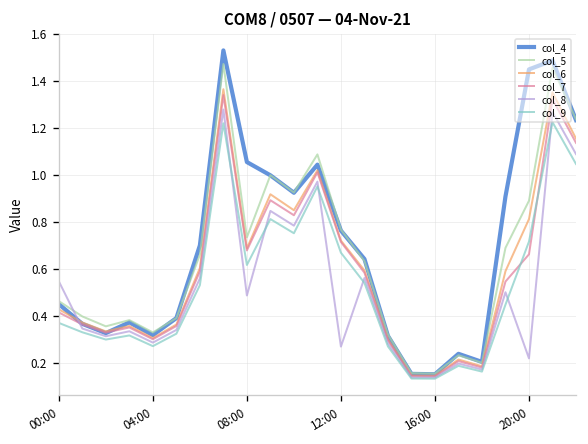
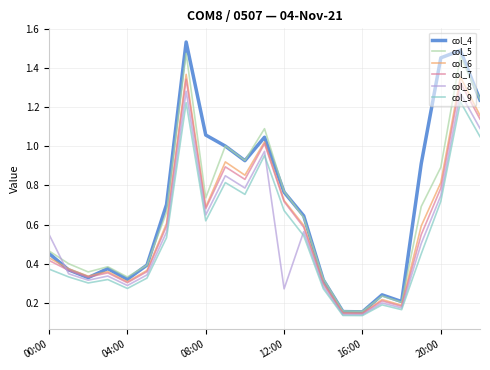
col_8, 08:00: 0.49 -> 0.65
col_7, 20:00: 0.66 -> 0.79
col_8, 20:00: 0.22 -> 0.75
